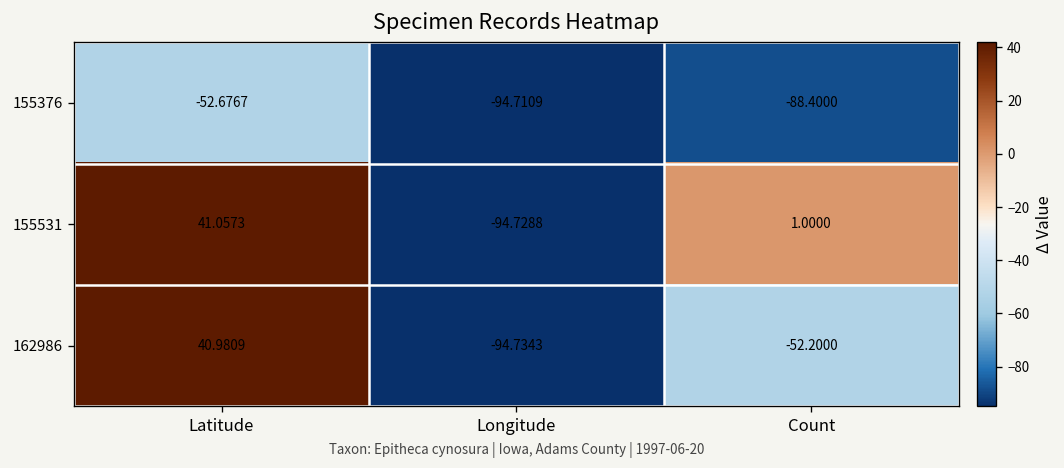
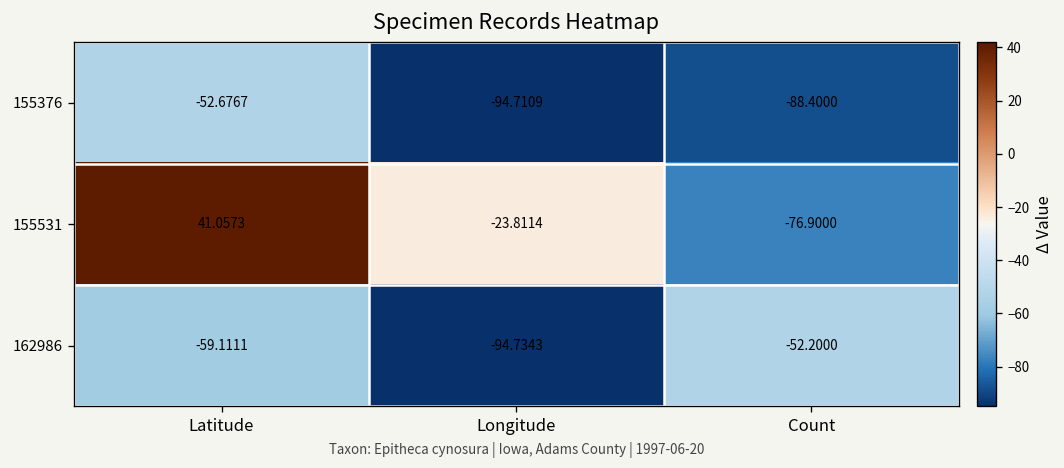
155531, Longitude: -94.7288 -> -23.8114
155531, Count: 1.0000 -> -76.9000
162986, Latitude: 40.9809 -> -59.1111
